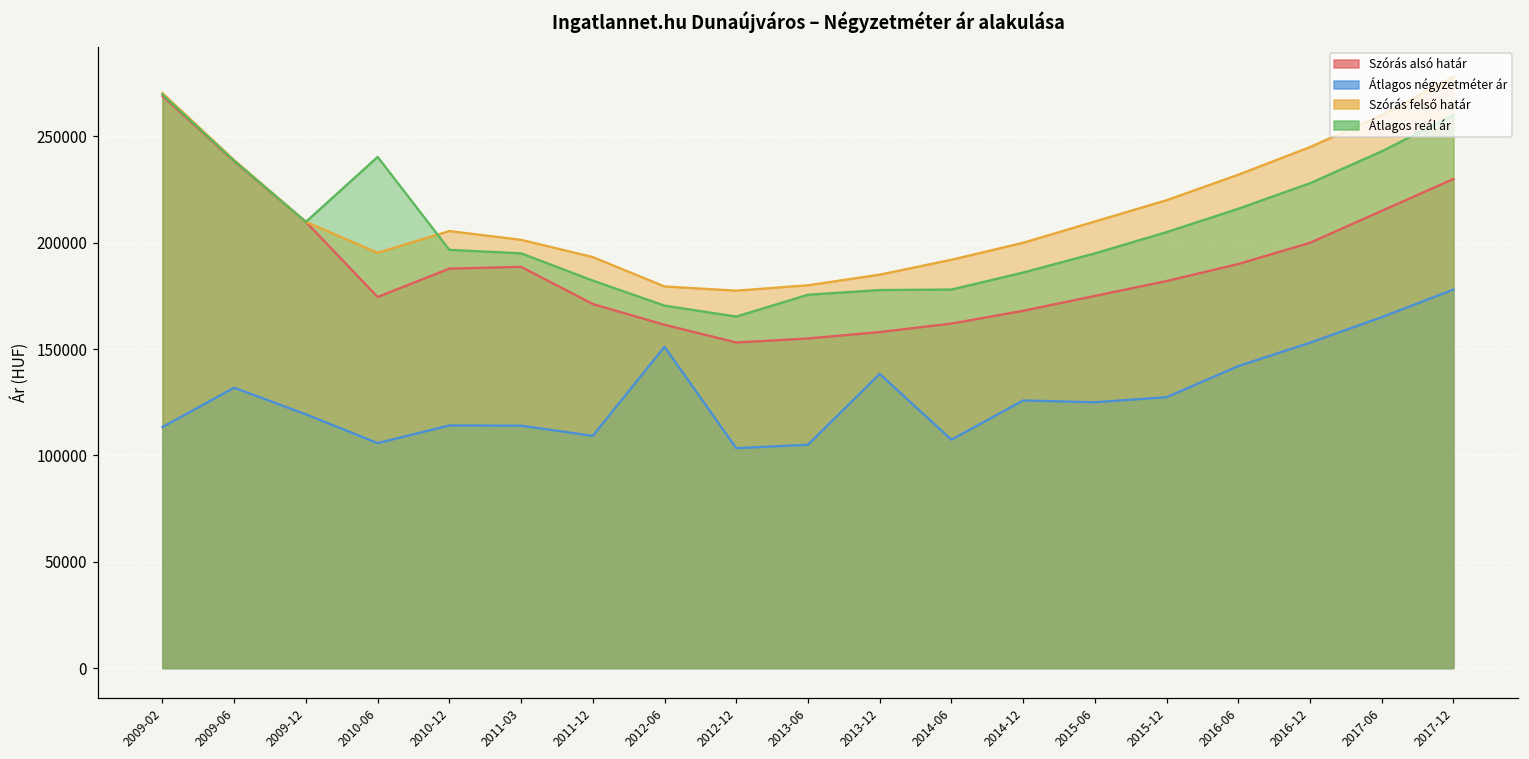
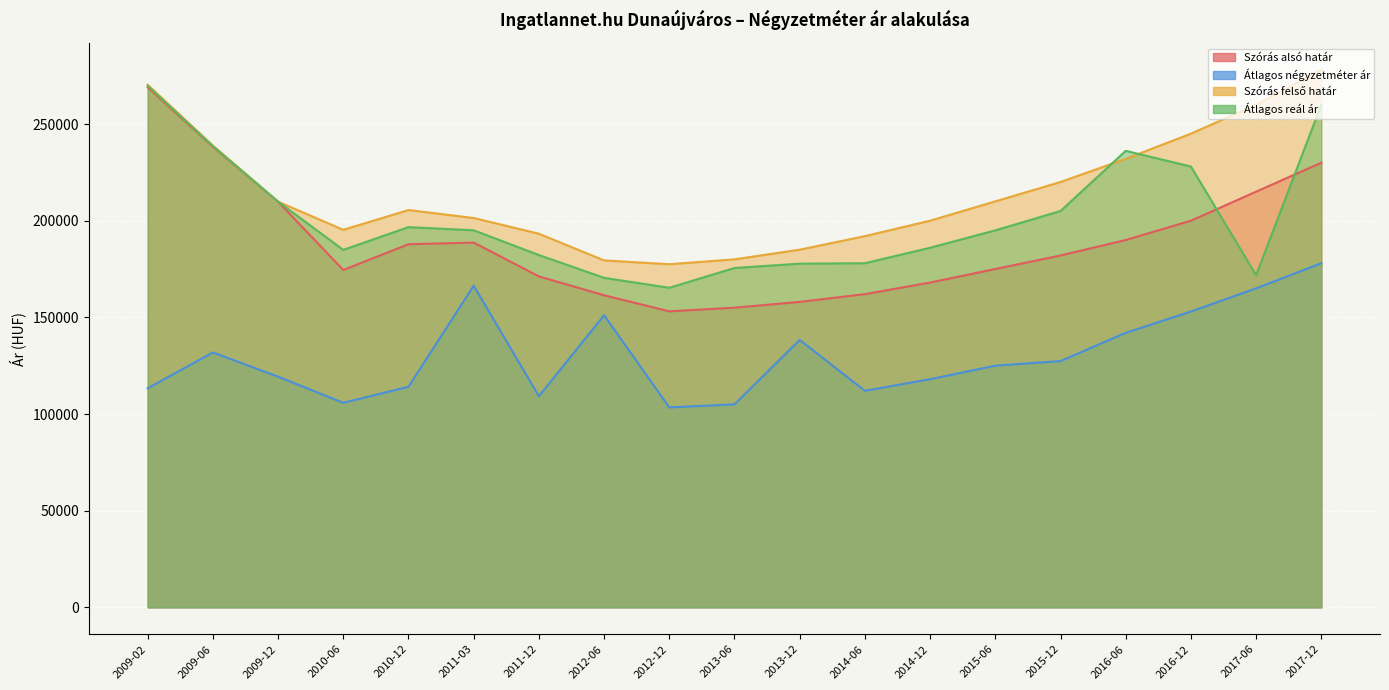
Átlagos reál ár, 2010-06: 240000 -> 185000
Átlagos négyzetméter ár, 2011-03: 114000 -> 166000
Átlagos négyzetméter ár, 2014-06: 107000 -> 112000
Átlagos négyzetméter ár, 2014-12: 126000 -> 118000
Átlagos reál ár, 2016-06: 216000 -> 236000
Átlagos reál ár, 2017-06: 243000 -> 172000
